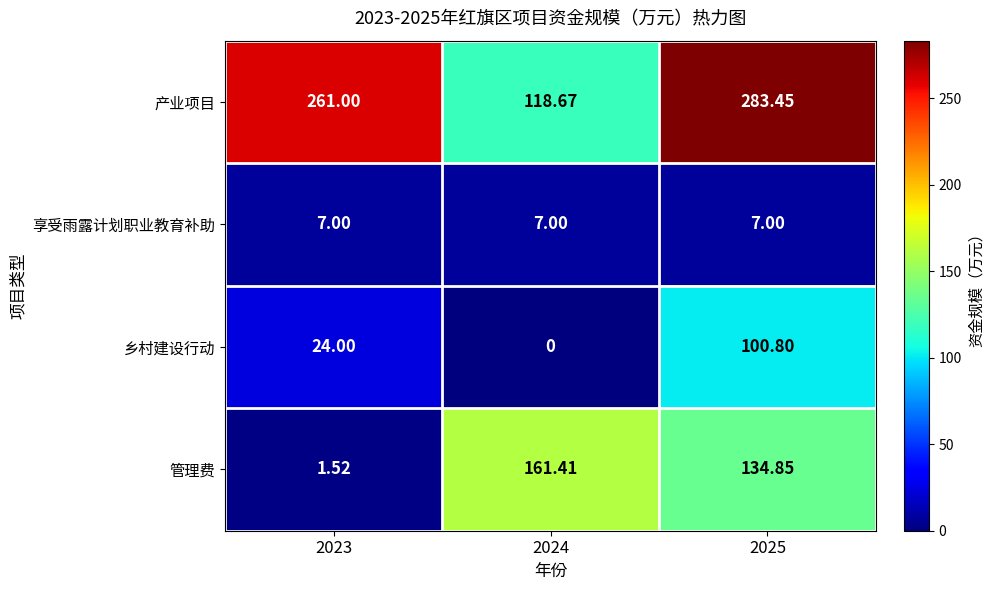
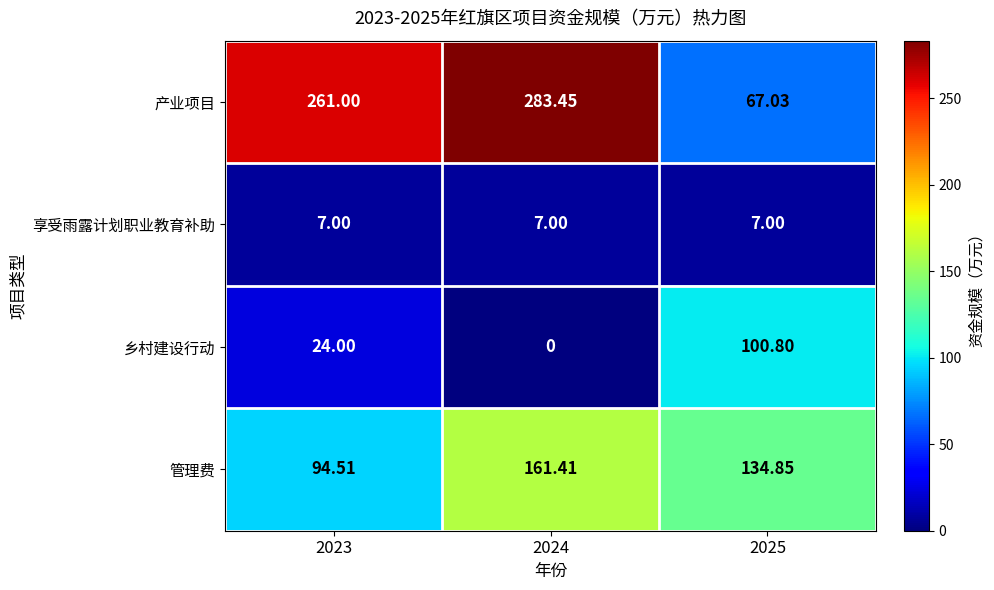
产业项目, 2024: 118.67 -> 283.45
产业项目, 2025: 283.45 -> 67.03
管理费, 2023: 1.52 -> 94.51
